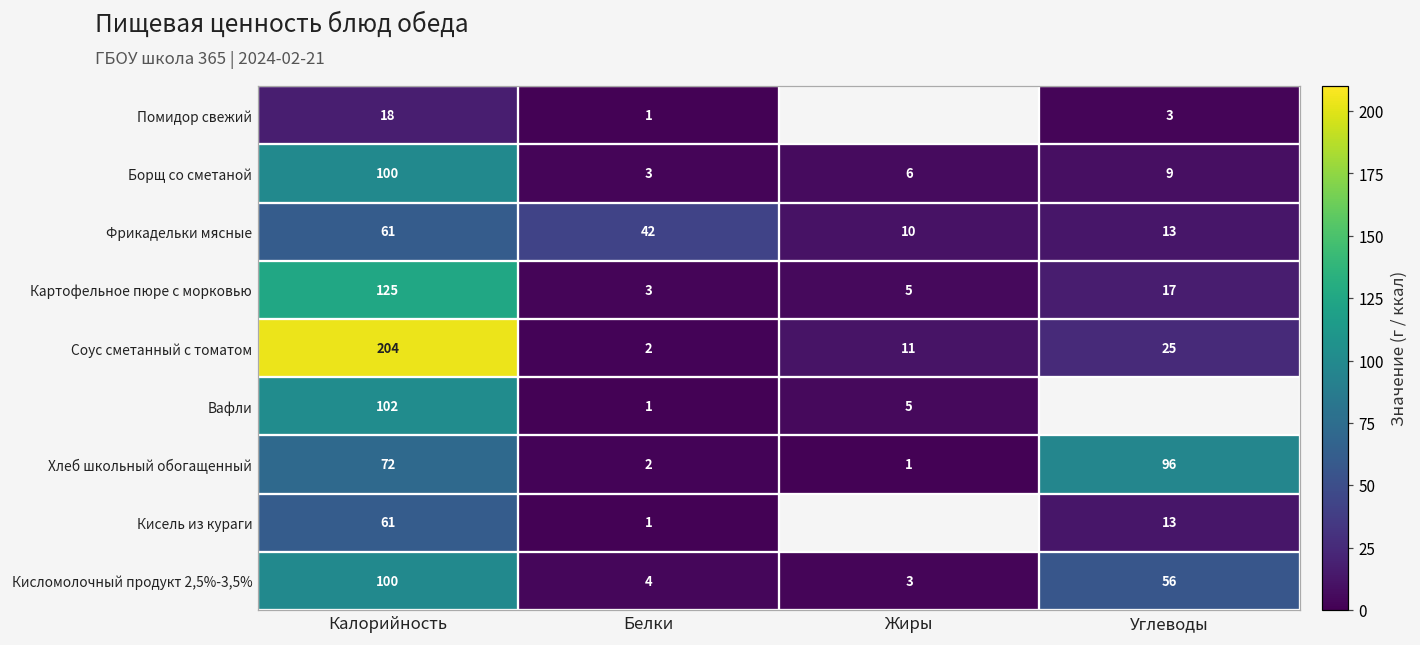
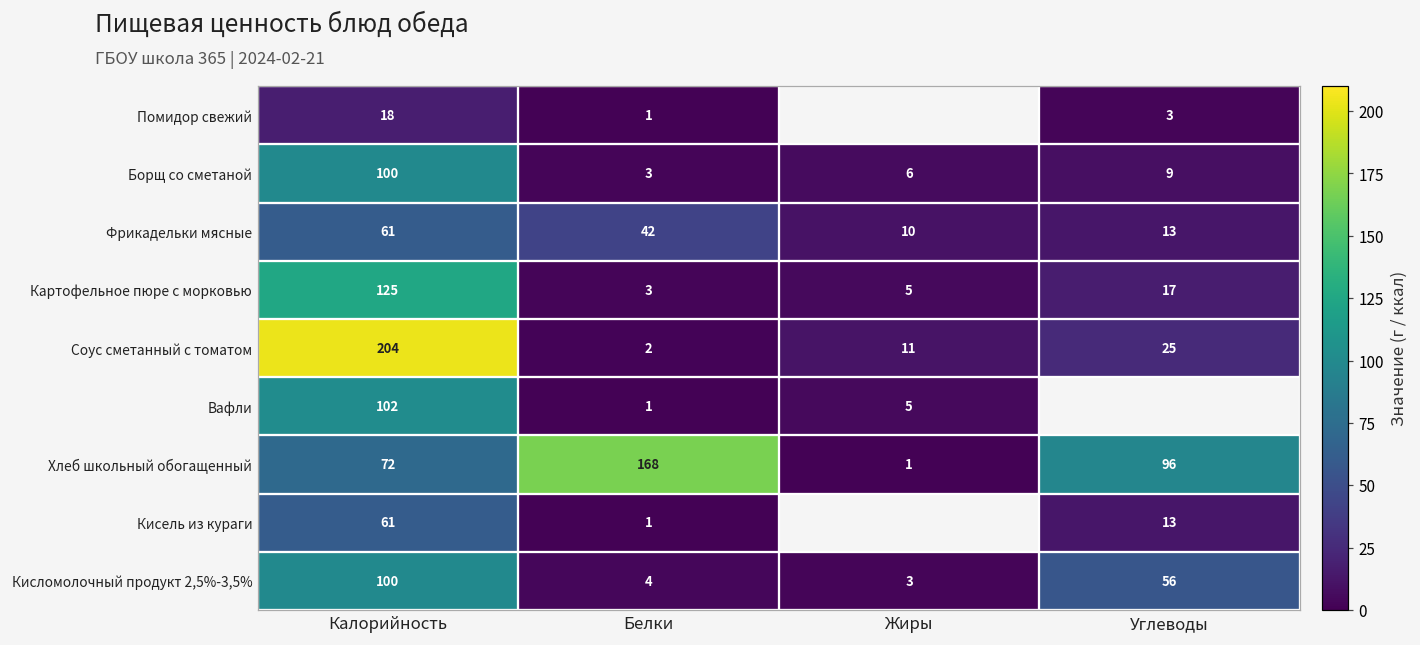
Хлеб школьный обогащенный, Белки: 2 -> 168
